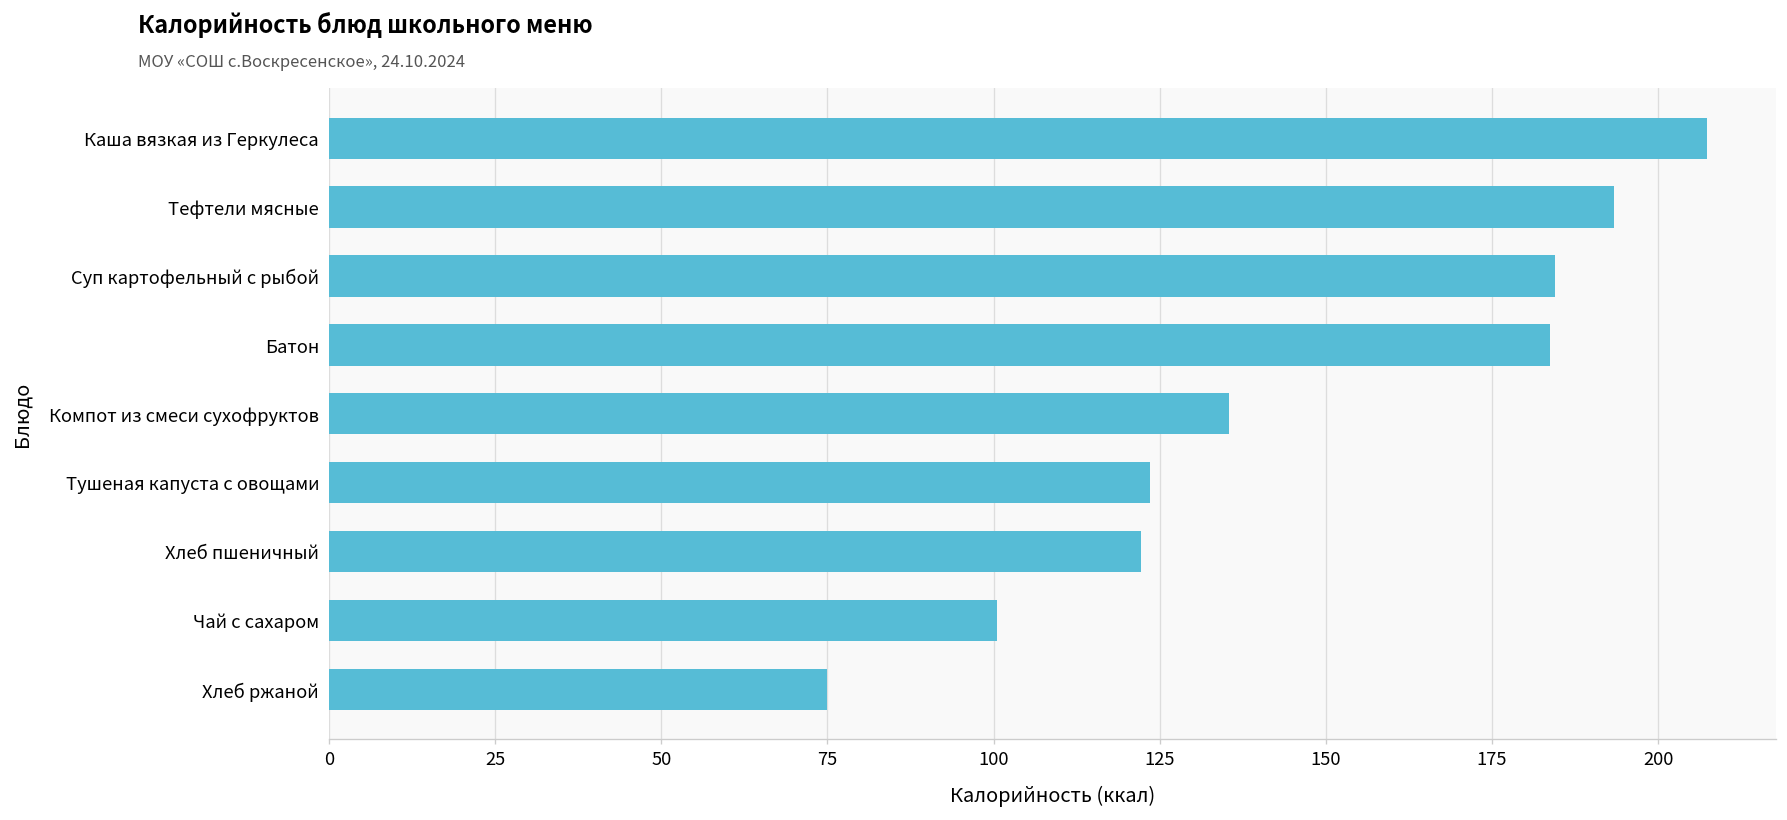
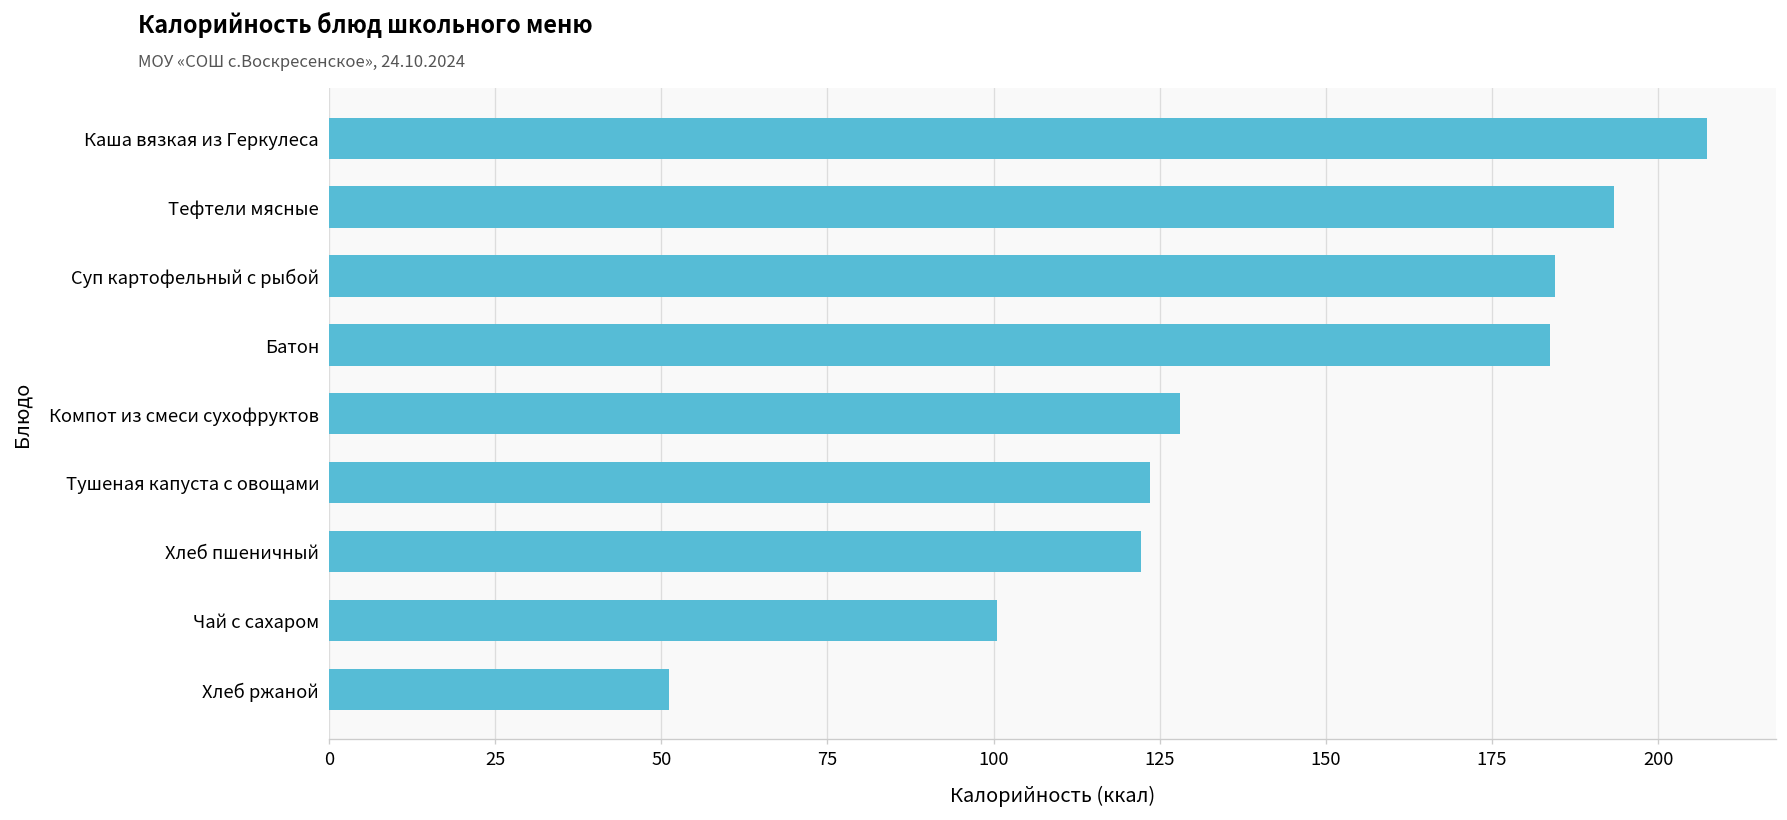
Компот из смеси сухофруктов: 136 -> 128
Хлеб ржаной: 75 -> 51
